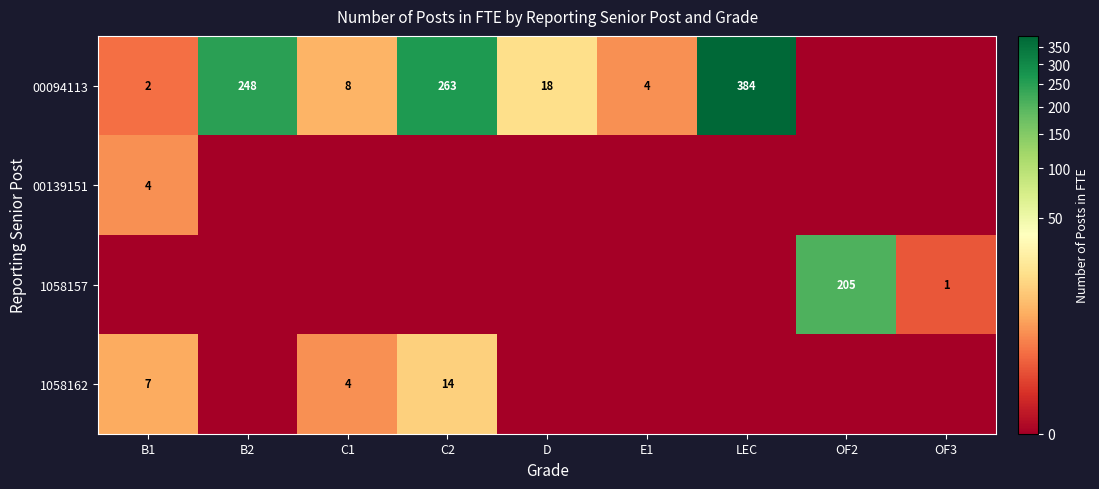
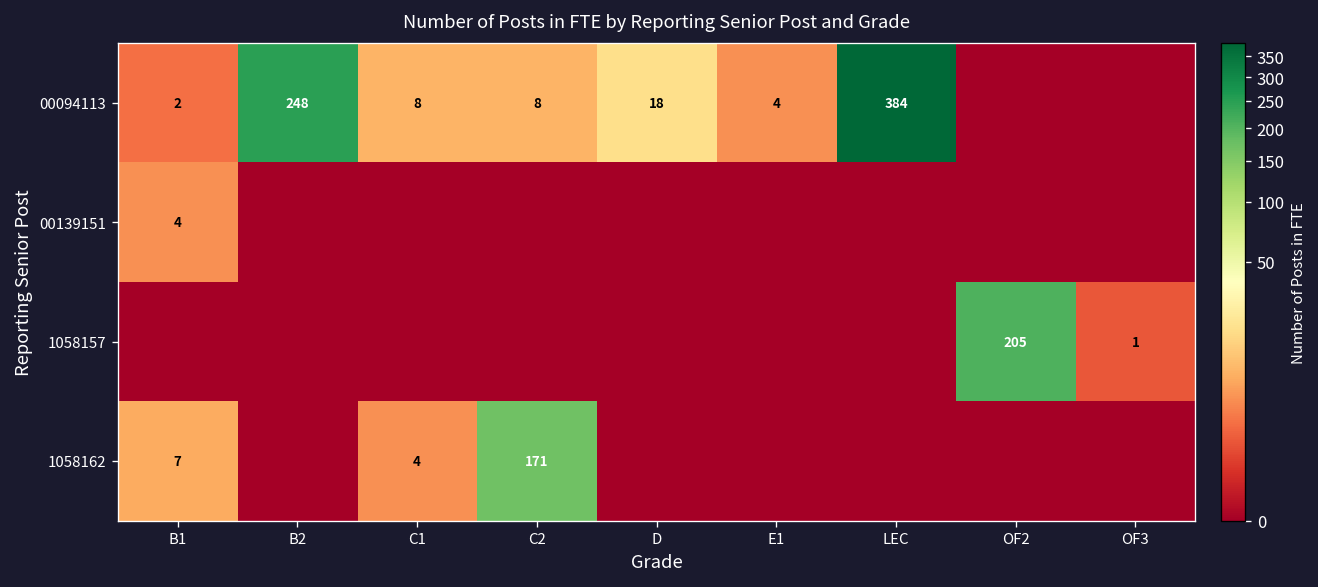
00094113, C2: 263 -> 8
1058162, C2: 14 -> 171
